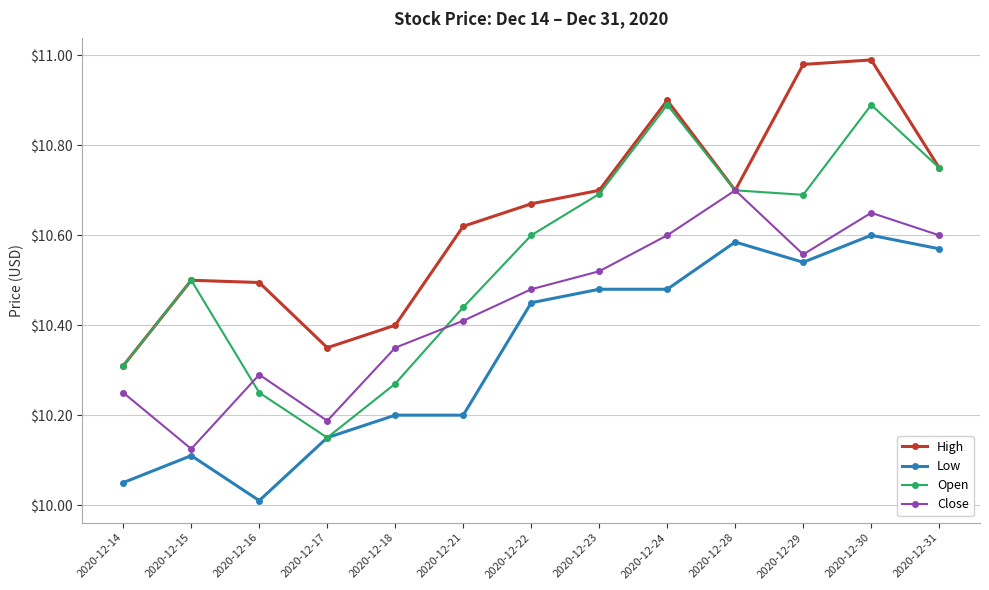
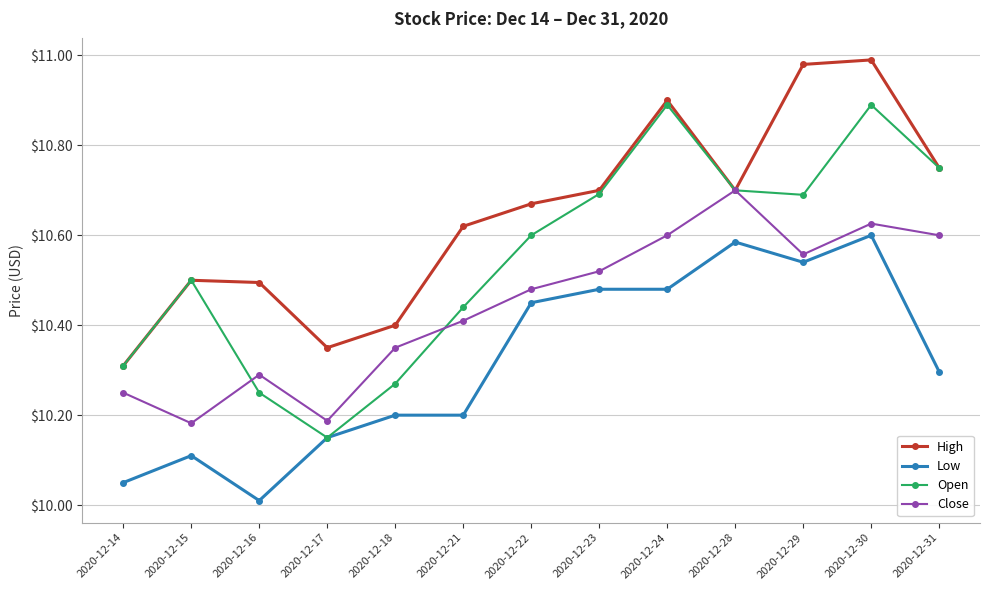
Close, 2020-12-15: $10.13 -> $10.18
Close, 2020-12-30: $10.65 -> $10.63
Low, 2020-12-31: $10.57 -> $10.30
